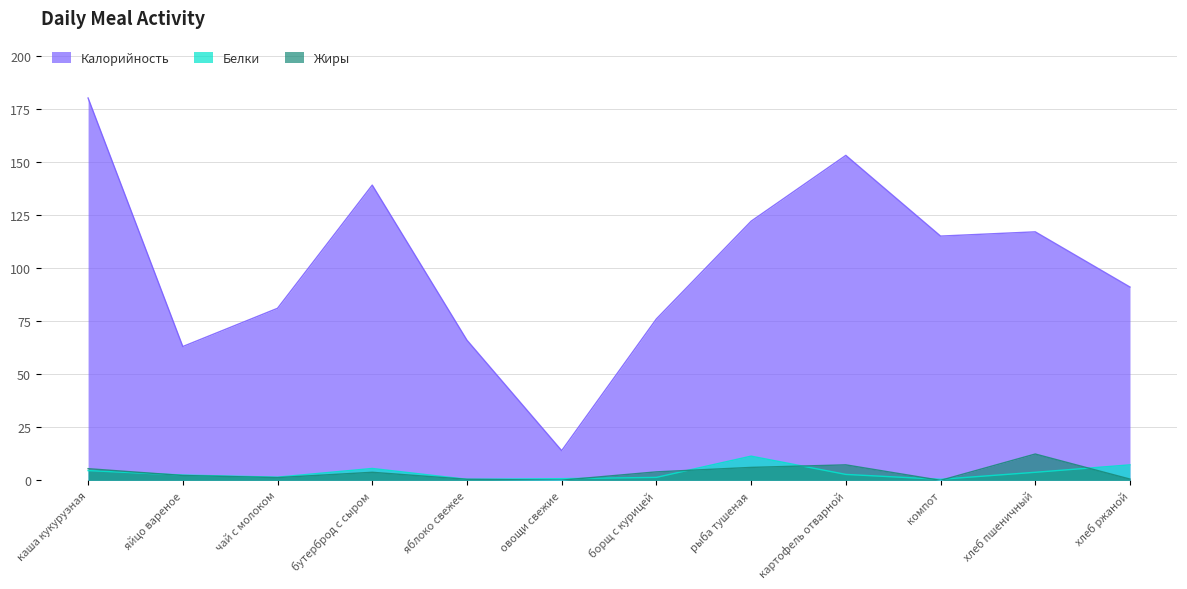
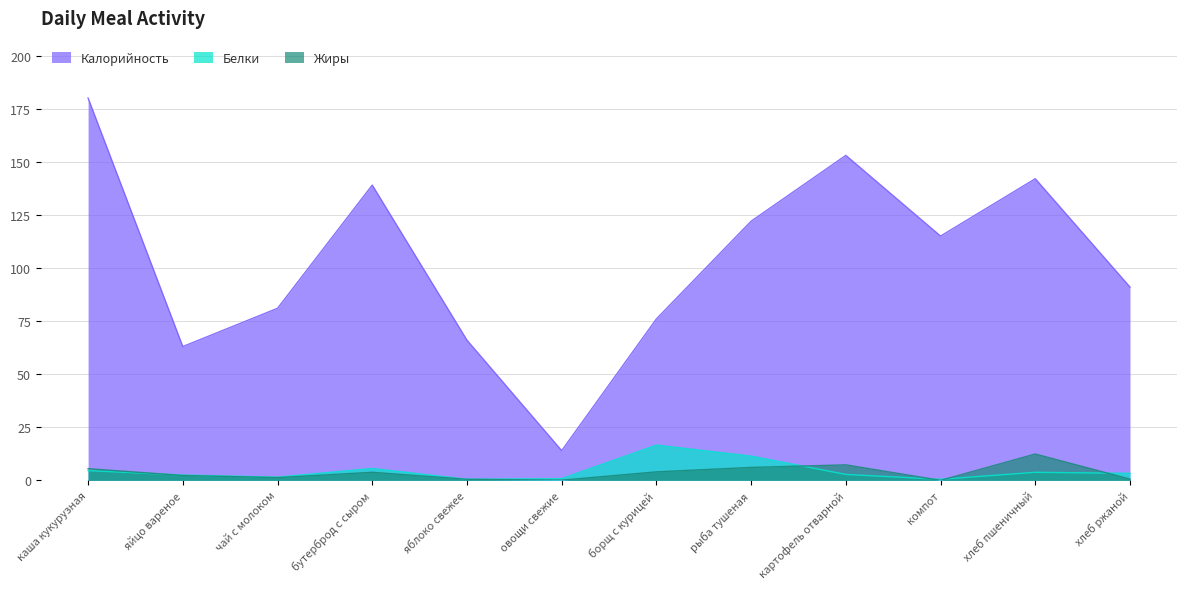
Белки, борщ с курицей: 1 -> 17
Калорийность, хлеб пшеничный: 117 -> 142
Белки, хлеб ржаной: 7 -> 3
